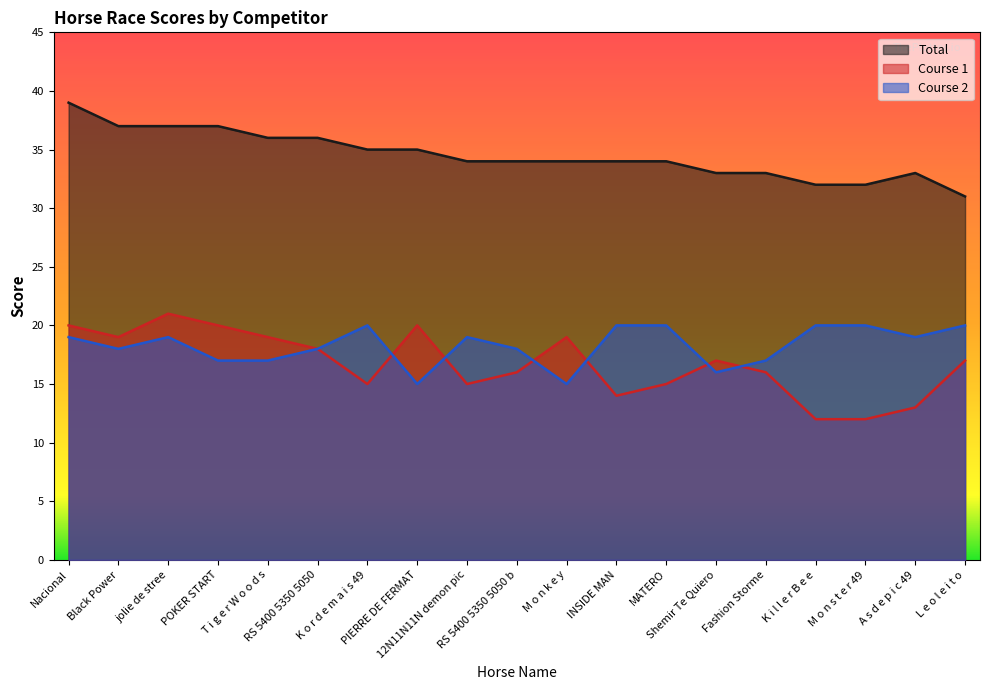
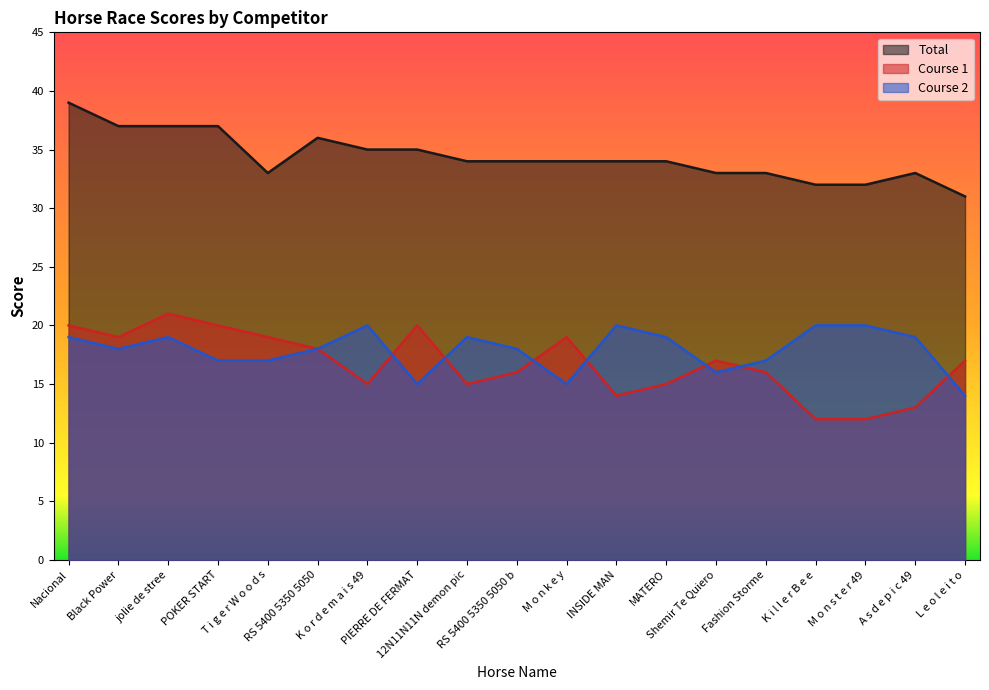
Total, T i g e r W o o d s: 36 -> 33
Course 2, MATERO: 20 -> 19
Course 2, L e o l e i t o: 20 -> 14
